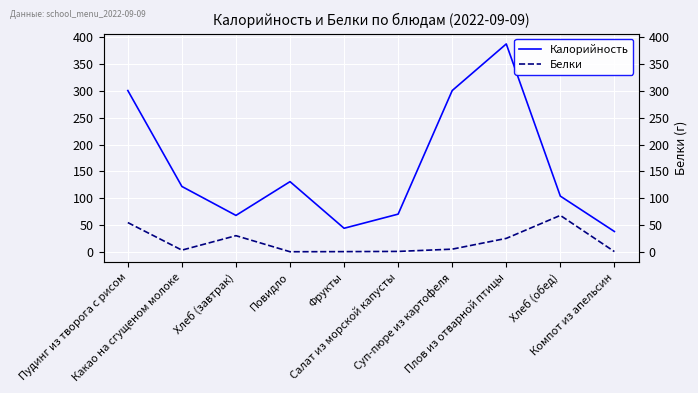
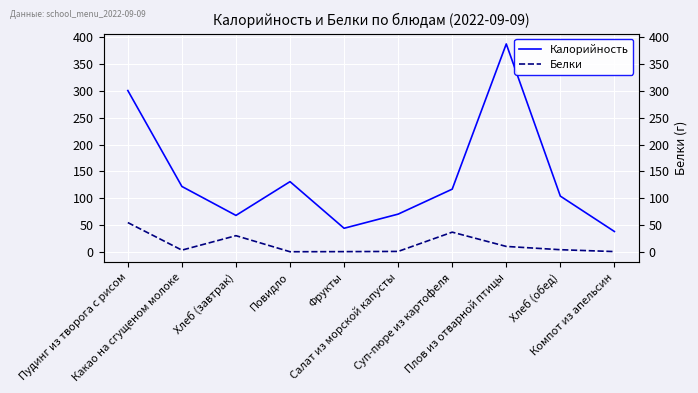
Калорийность, Суп-пюре из картофеля: 300 -> 120
Белки, Суп-пюре из картофеля: 10 -> 40
Белки, Плов из отварной птицы: 30 -> 10
Белки, Хлеб (обед): 70 -> 0
